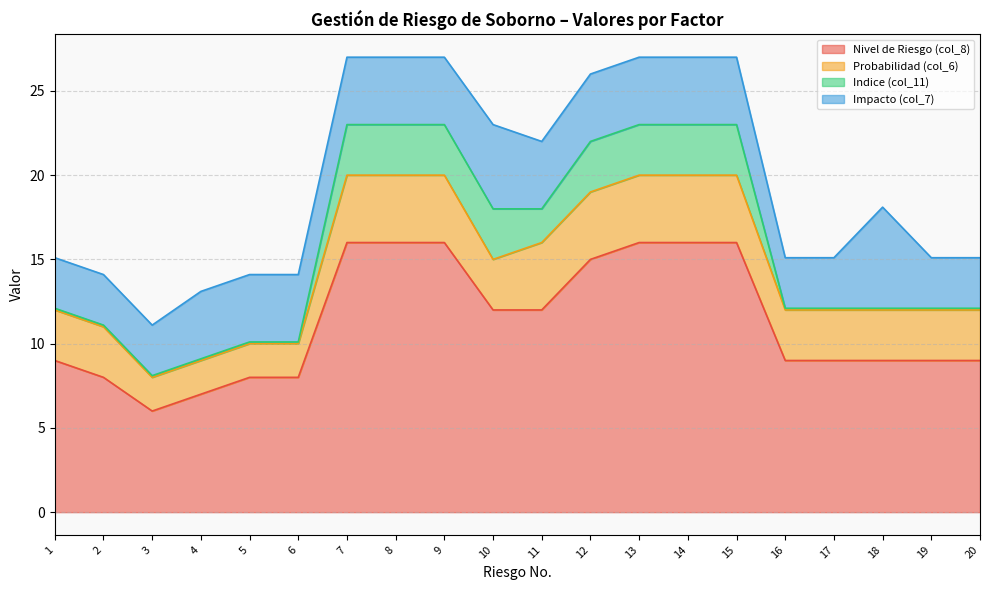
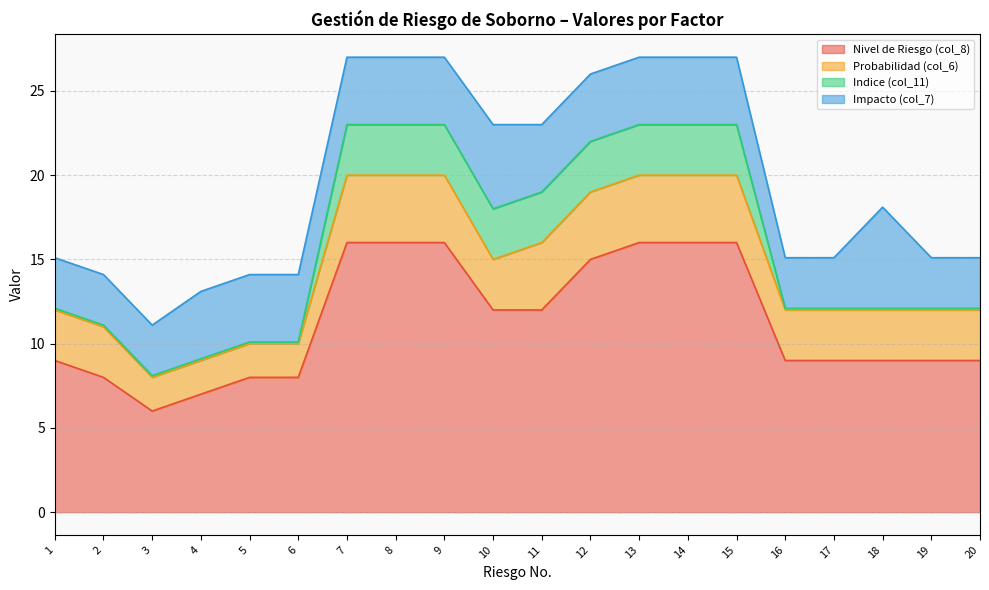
Indice (col_11), 11: 2 -> 3
